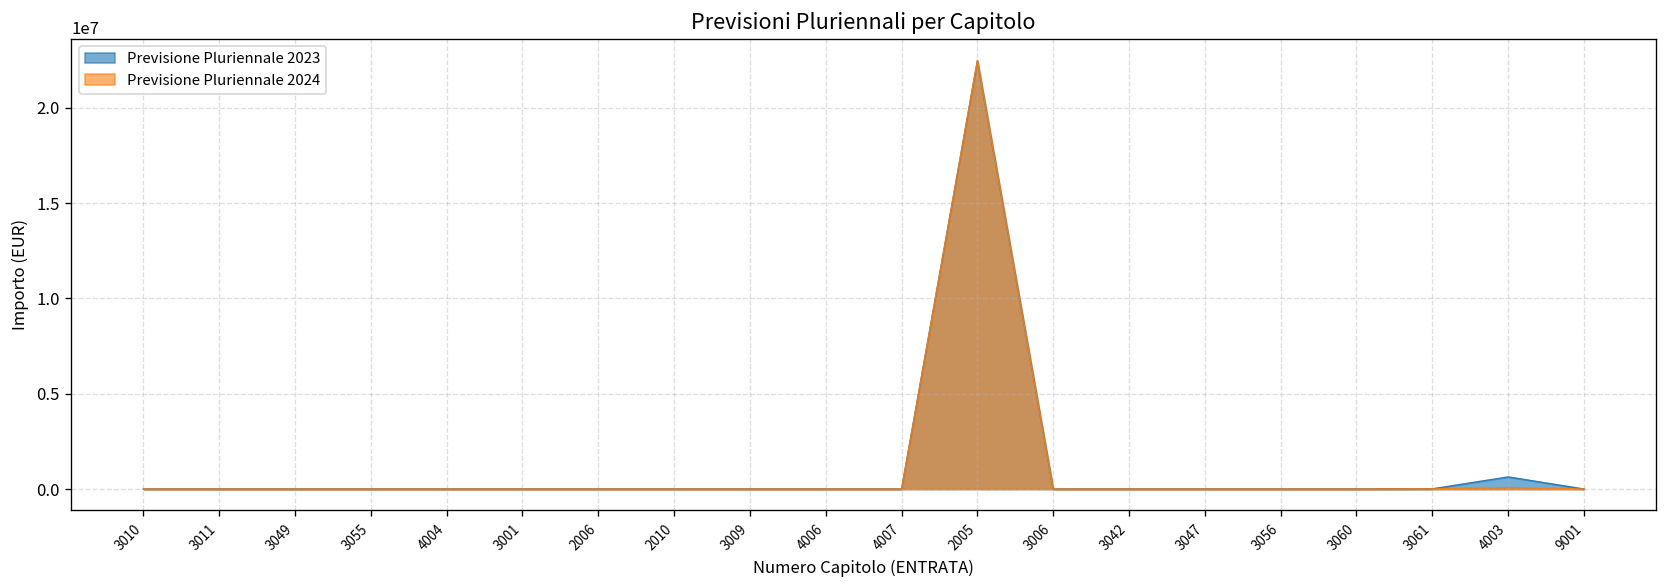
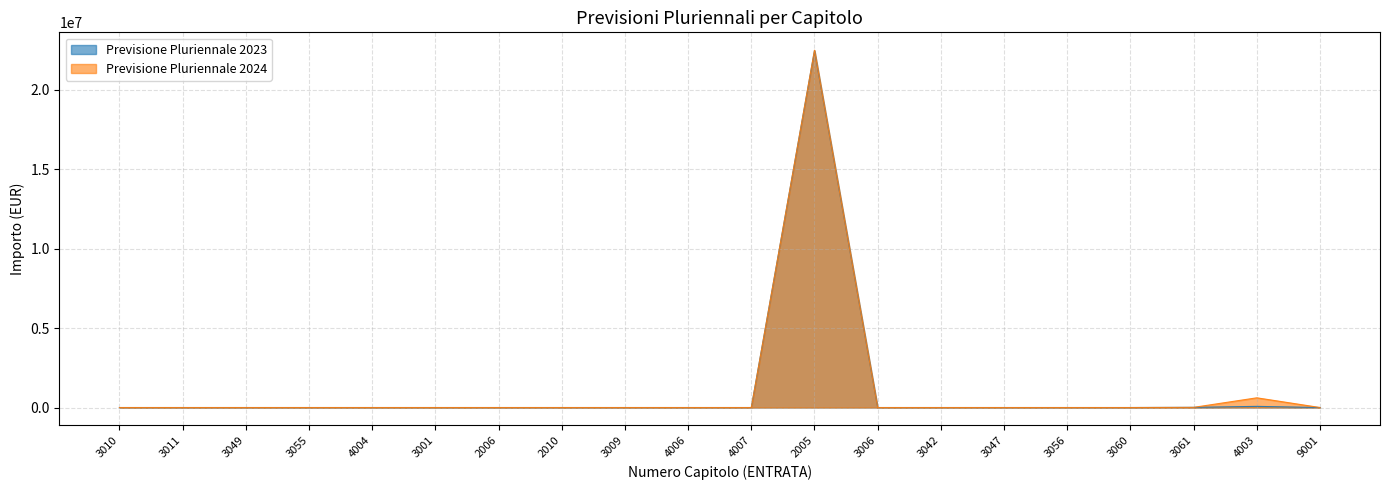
Previsione Pluriennale 2023, 4003: 600000 -> 100000
Previsione Pluriennale 2024, 4003: 100000 -> 600000
